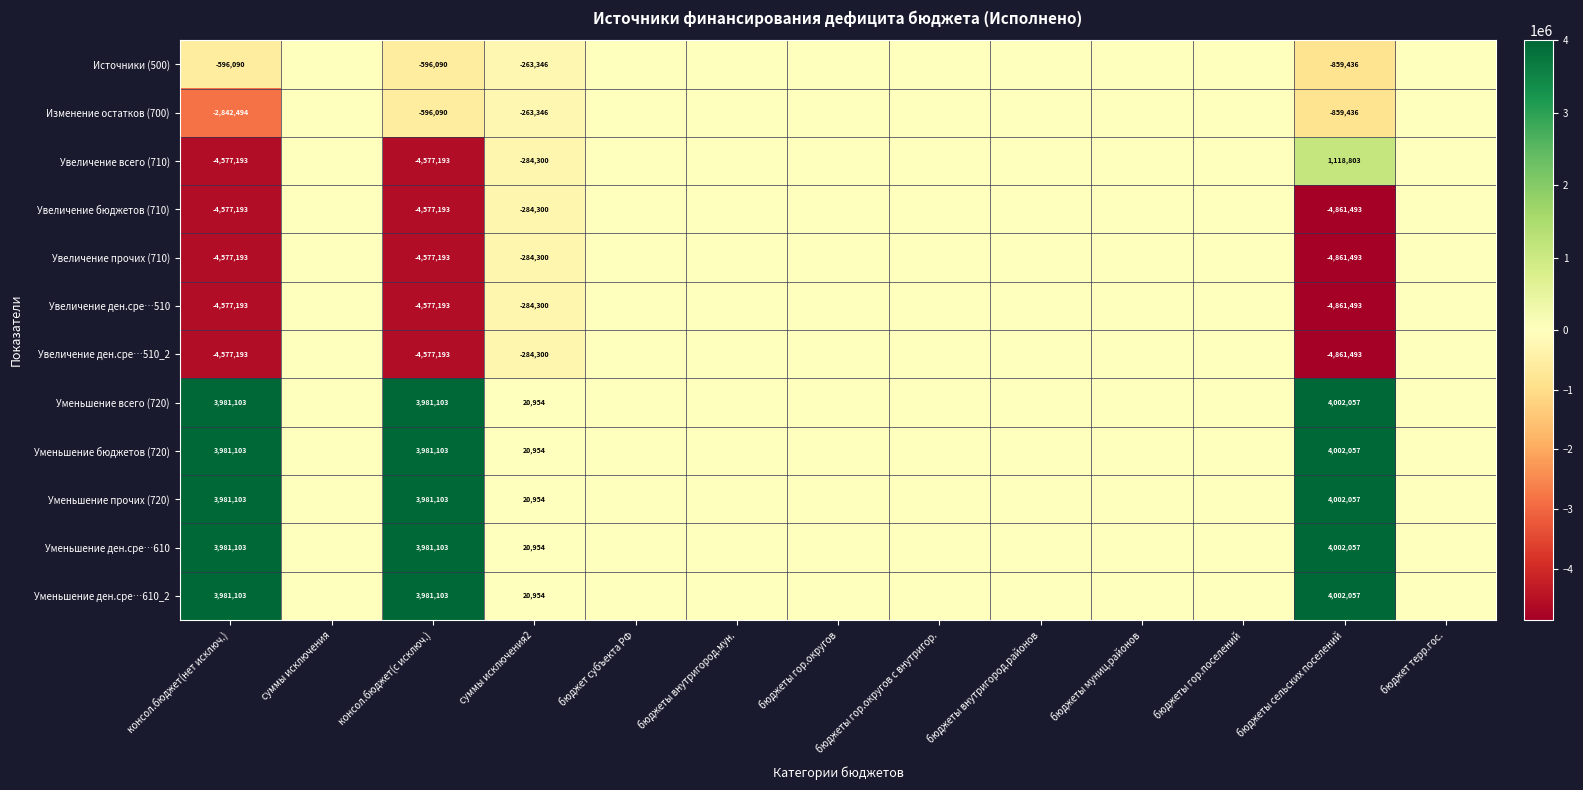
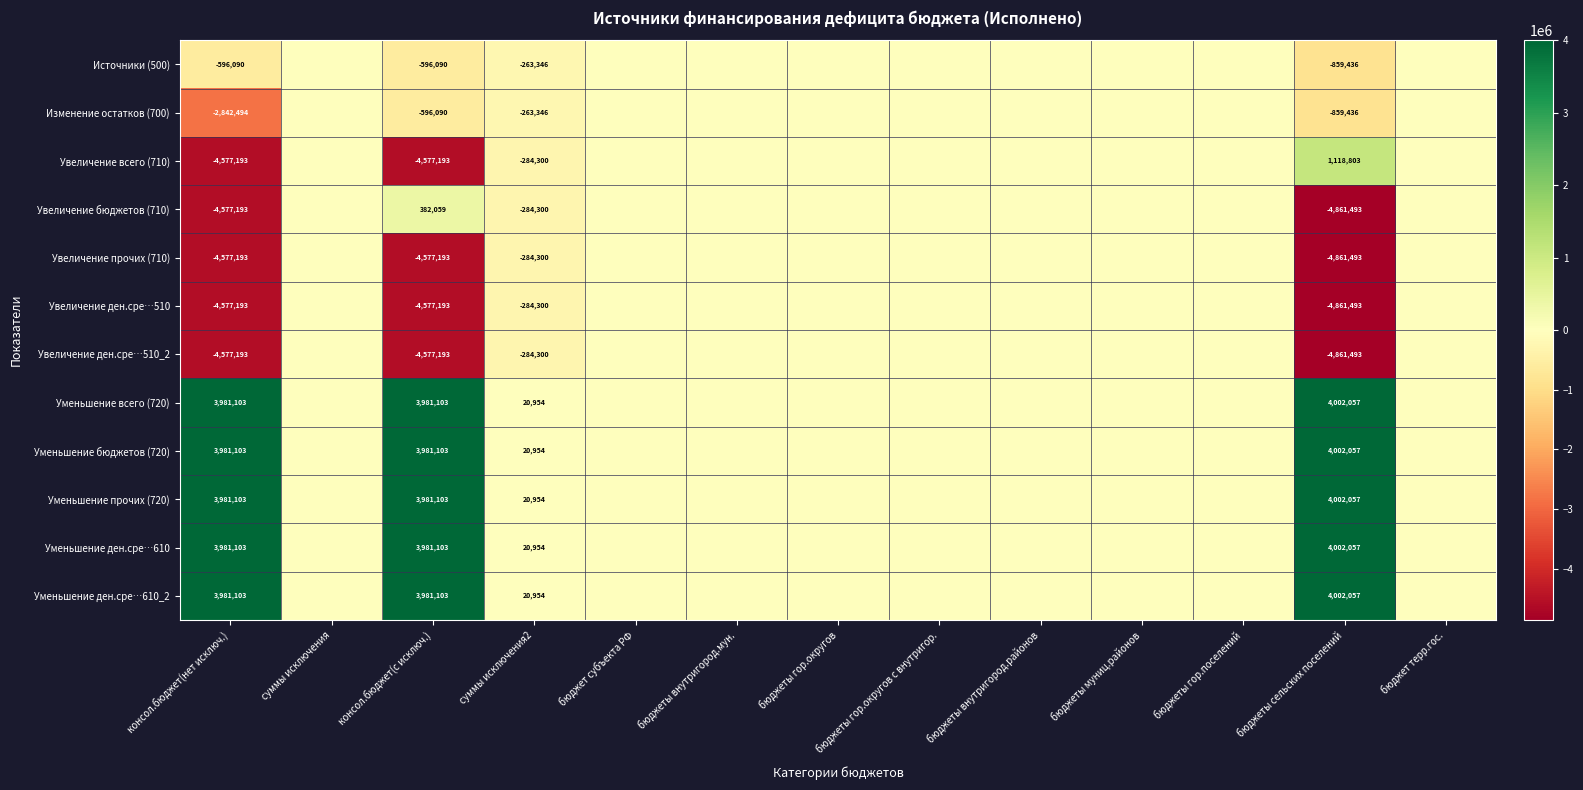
Увеличение бюджетов (710), консол.бюджет(с исключ.): -4,577,193 -> 382,059
